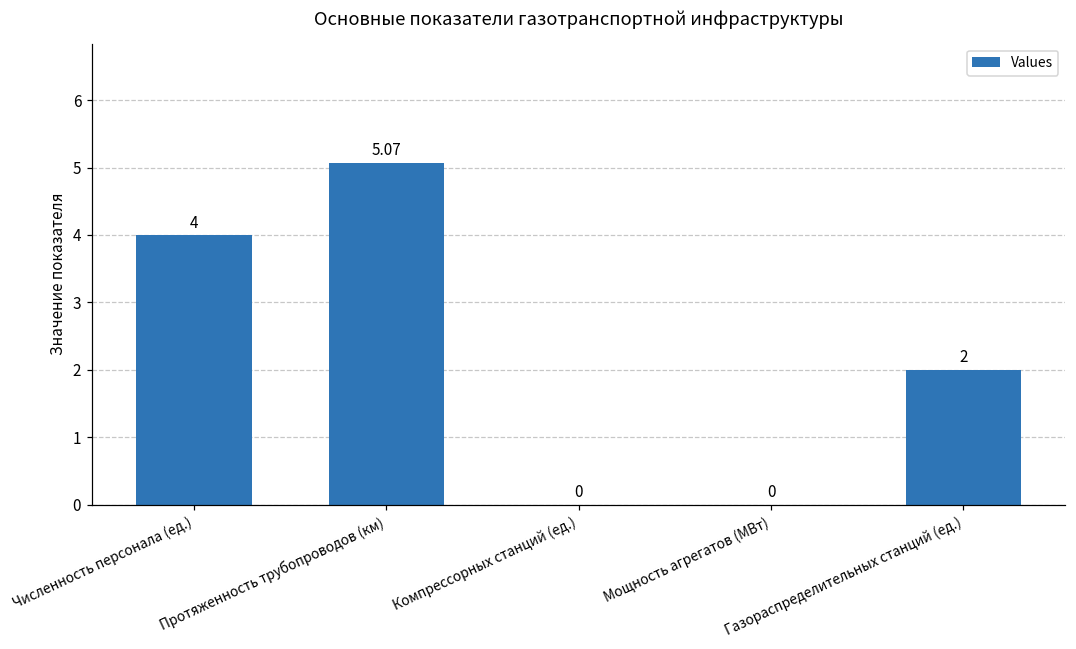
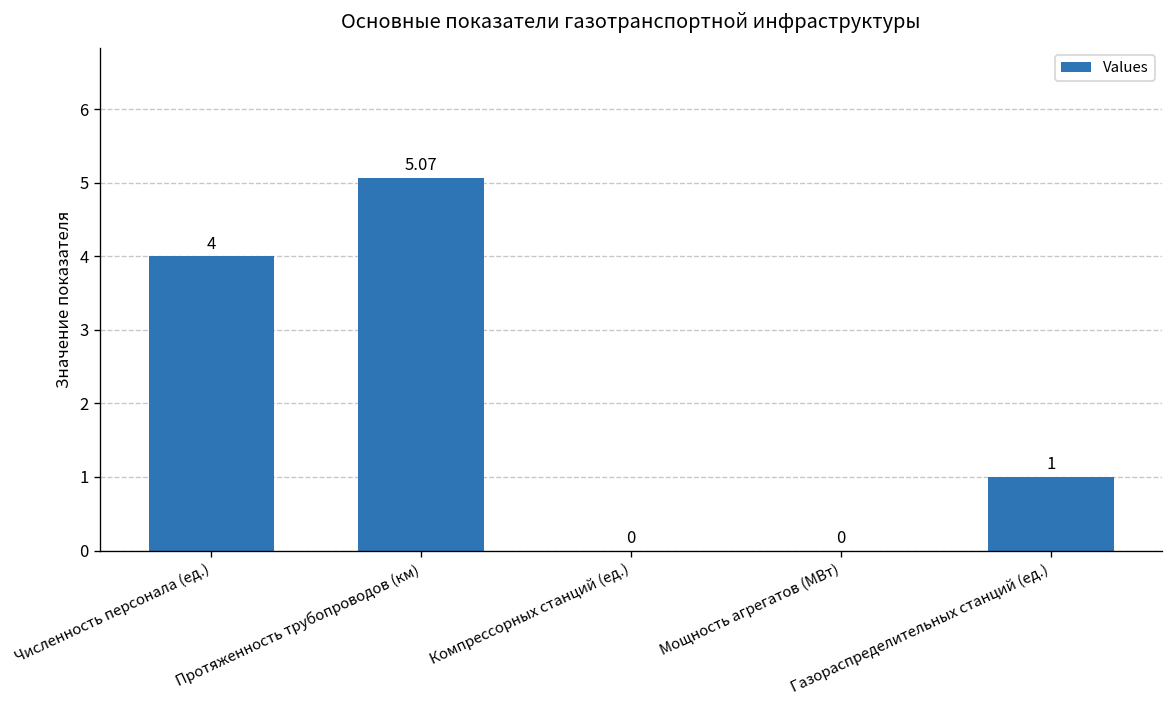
Газораспределительных станций (ед.): 2 -> 1
